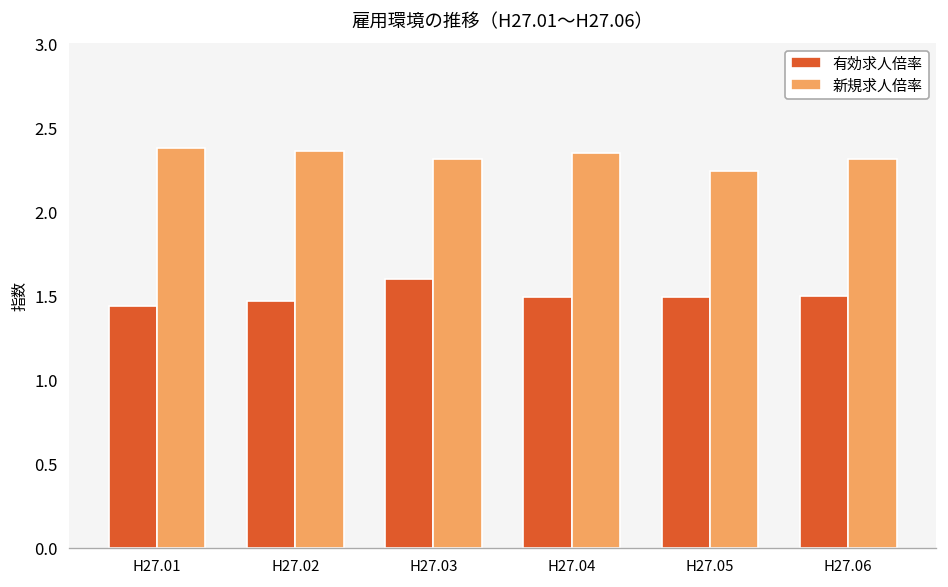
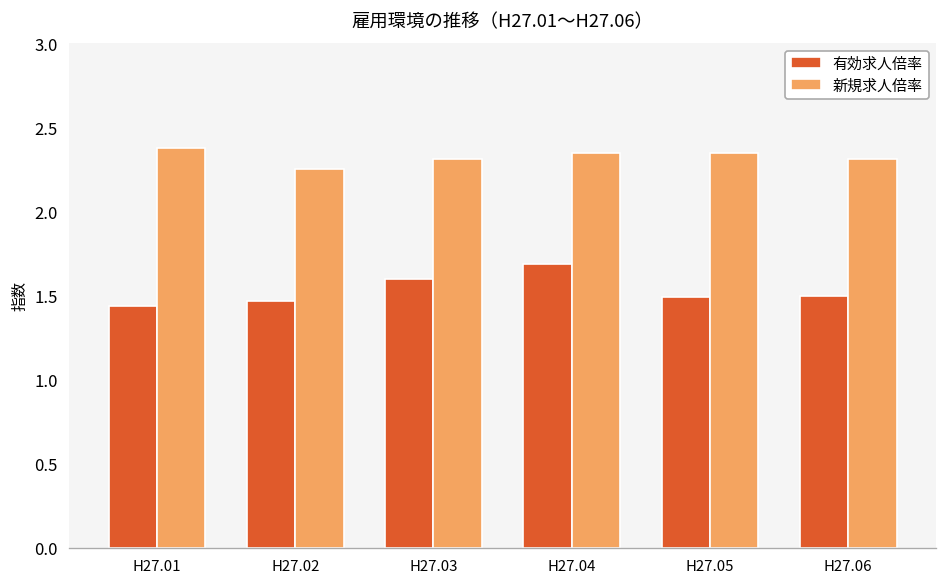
新規求人倍率, H27.02: 2.36 -> 2.25
有効求人倍率, H27.04: 1.49 -> 1.69
新規求人倍率, H27.05: 2.24 -> 2.35
